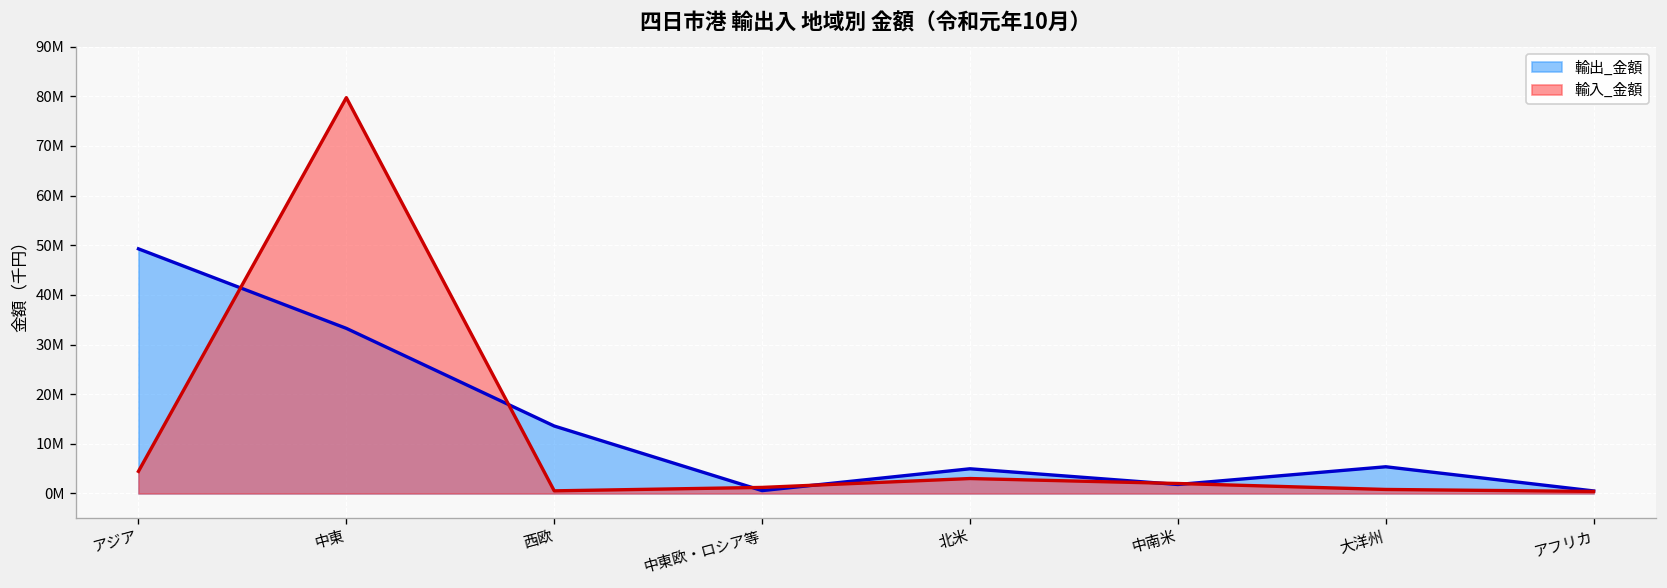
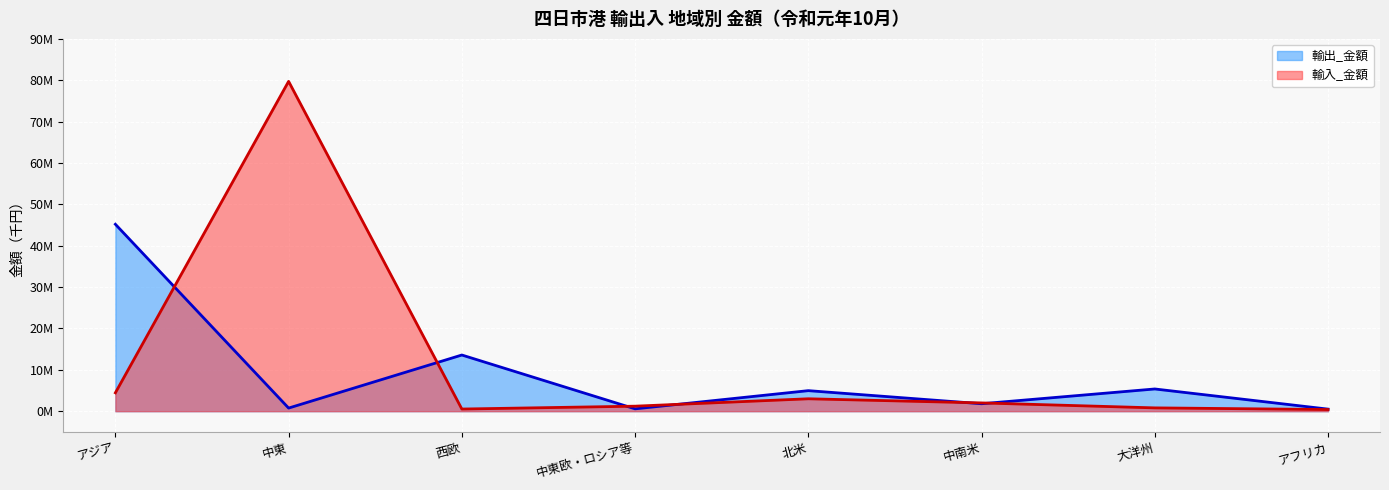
輸出_金額, アジア: 49000000 -> 45000000
輸出_金額, 中東: 33000000 -> 1000000
